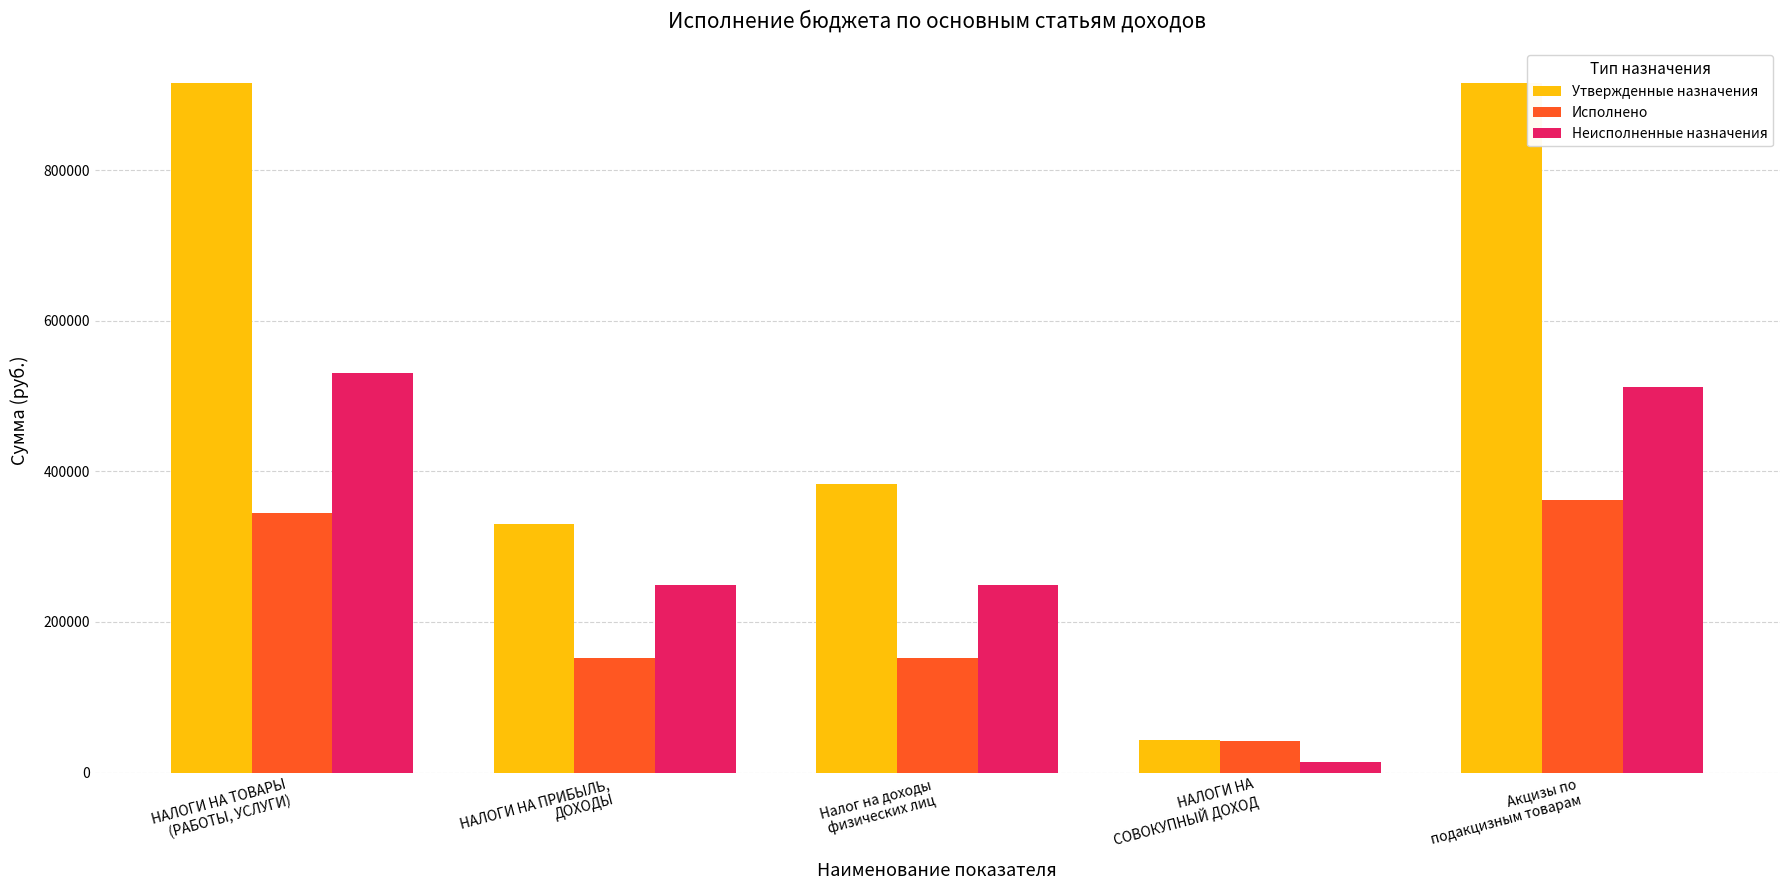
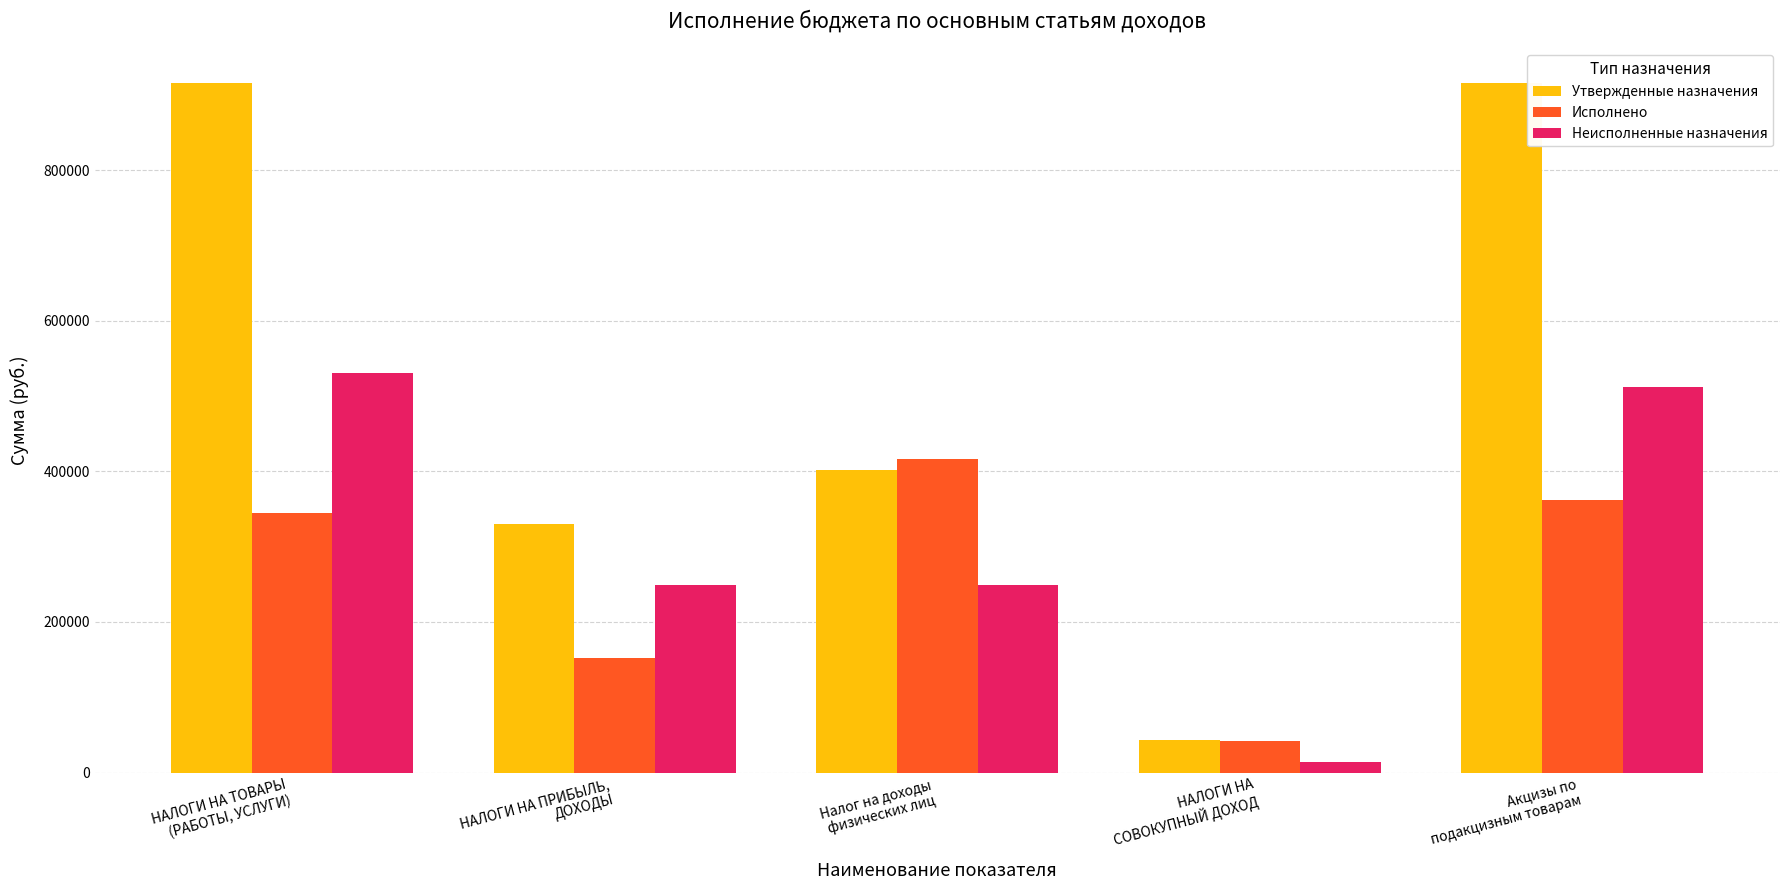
Утвержденные назначения, Налог на доходы физических лиц: 380000 -> 400000
Исполнено, Налог на доходы физических лиц: 150000 -> 420000
